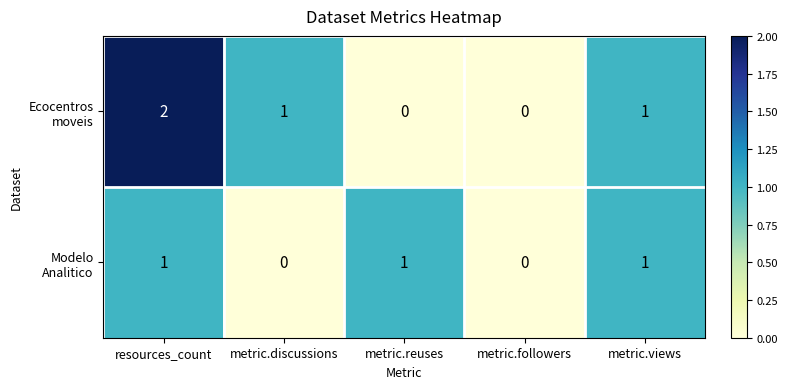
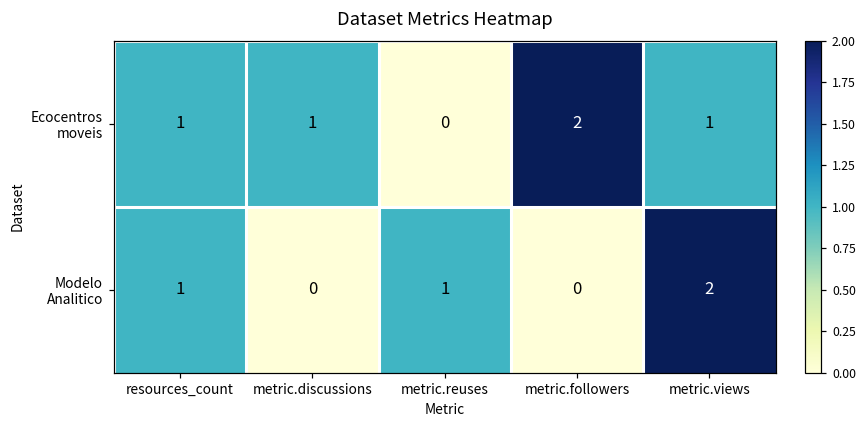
Ecocentros moveis, resources_count: 2 -> 1
Ecocentros moveis, metric.followers: 0 -> 2
Modelo Analitico, metric.views: 1 -> 2
